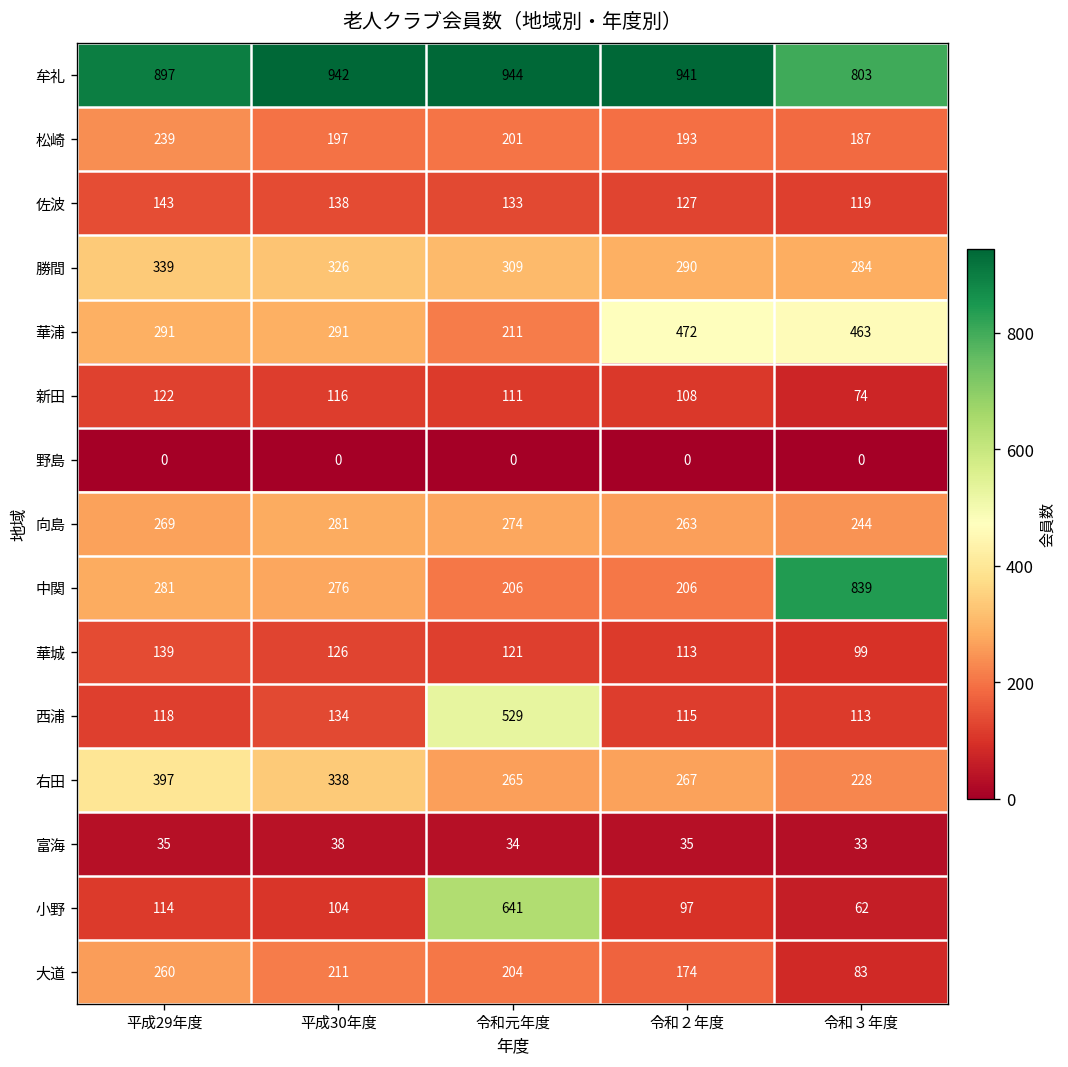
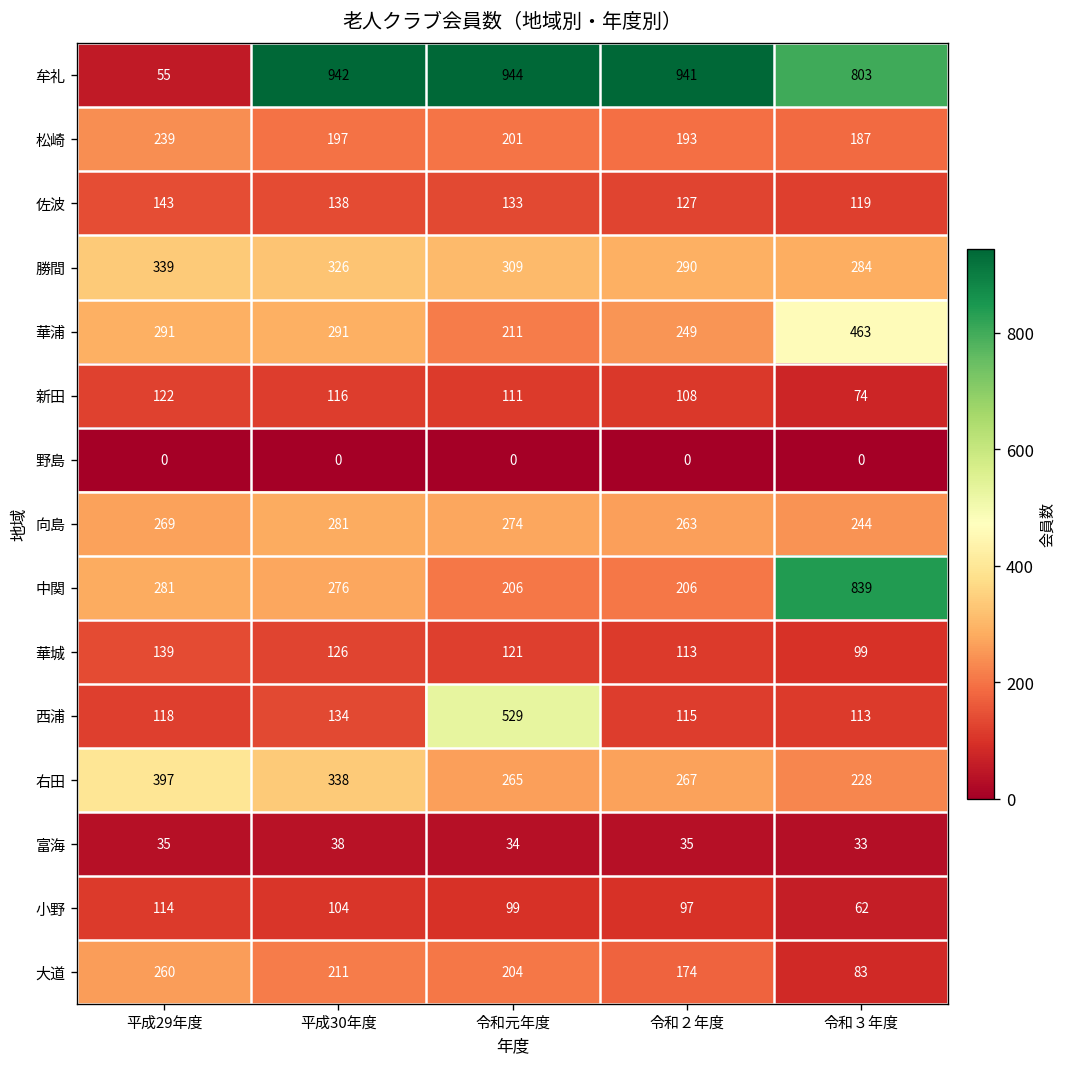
牟礼, 平成29年度: 897 -> 55
華浦, 令和２年度: 472 -> 249
小野, 令和元年度: 641 -> 99
